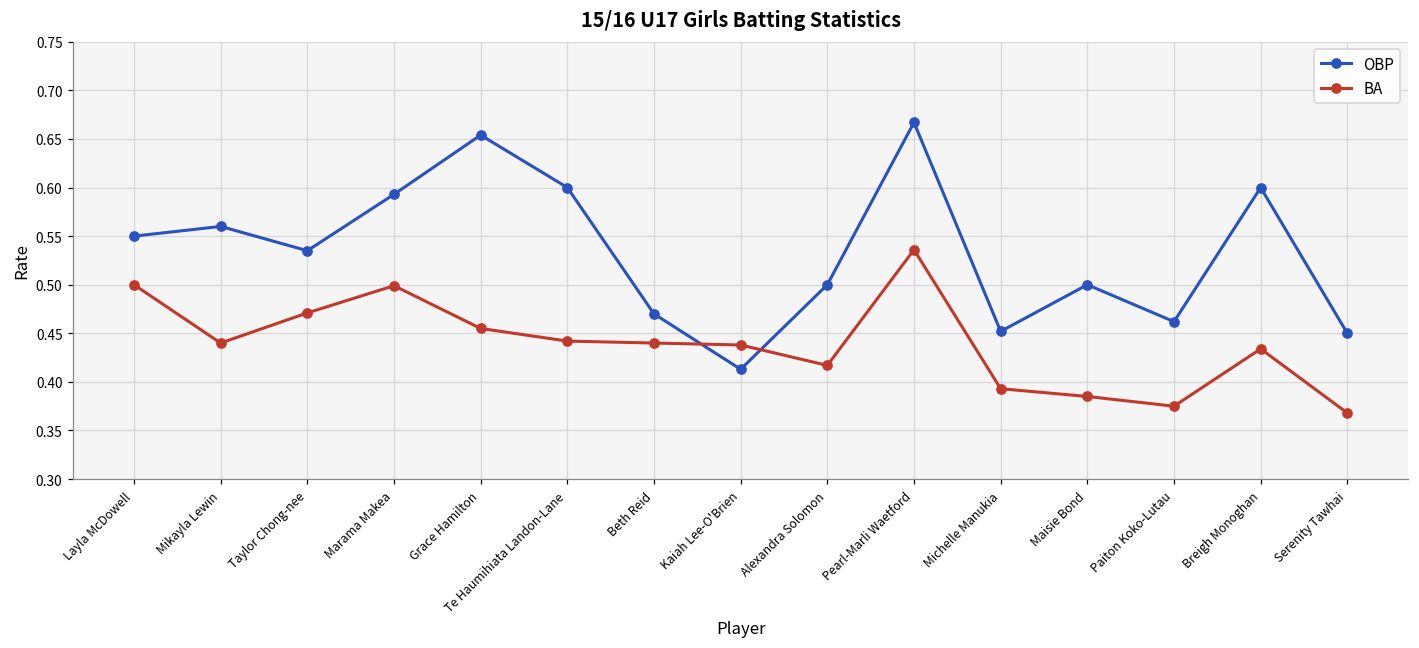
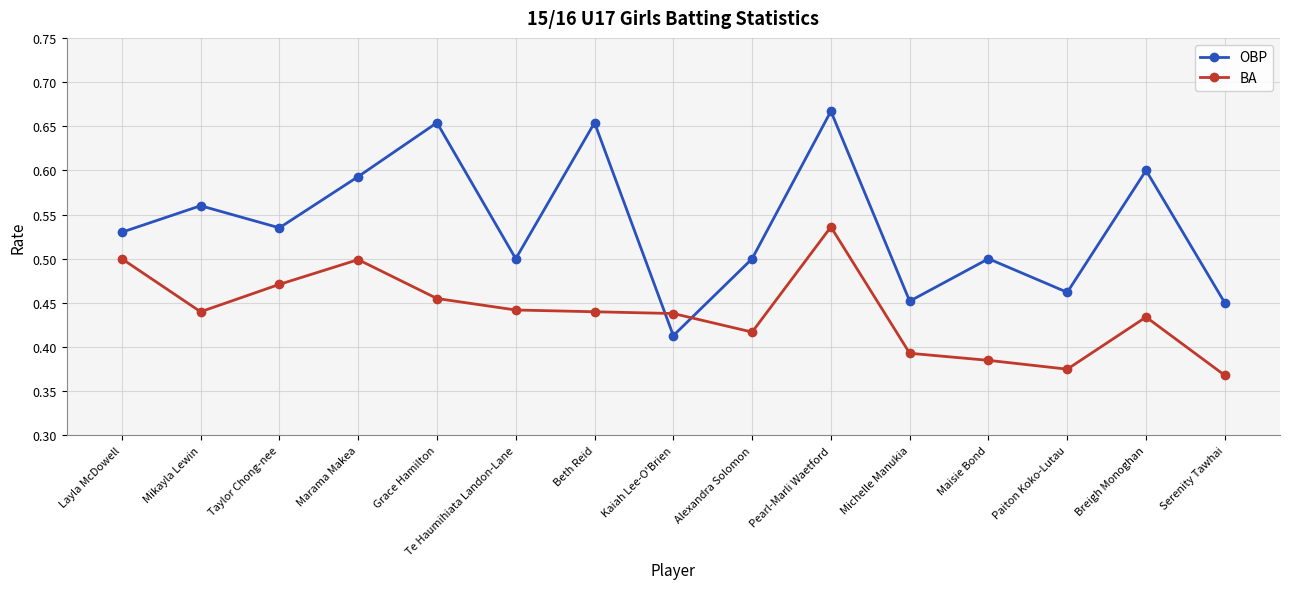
OBP, Layla McDowell: 0.55 -> 0.53
OBP, Te Haumihiata Landon-Lane: 0.6 -> 0.5
OBP, Beth Reid: 0.47 -> 0.65
